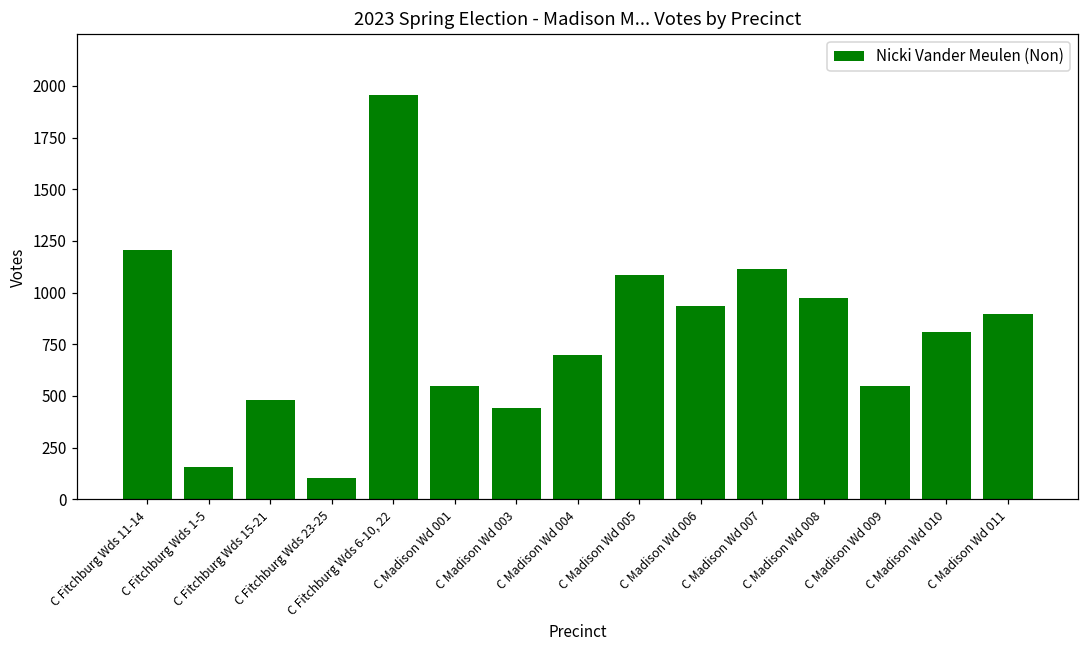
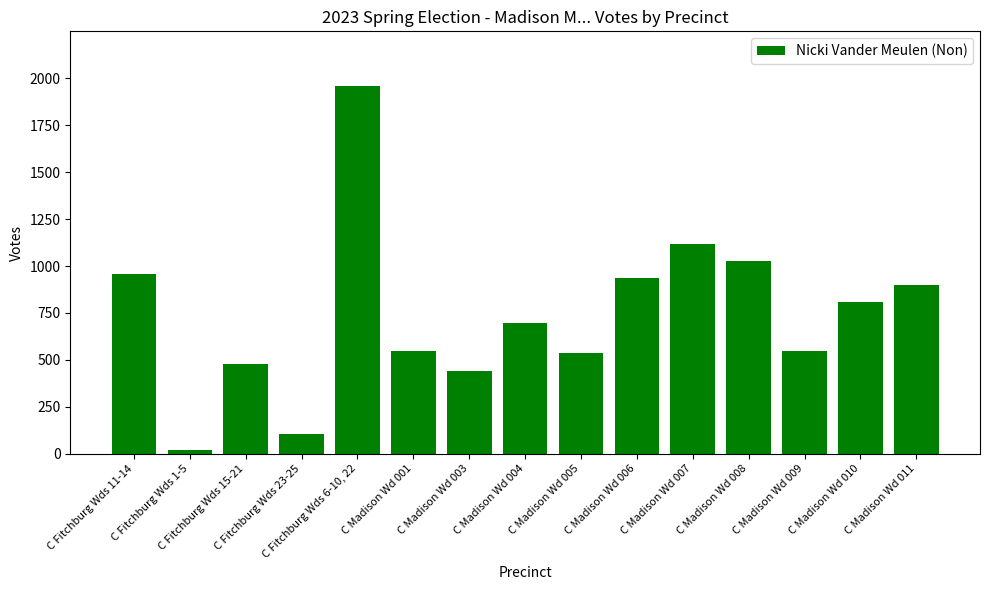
C Fitchburg Wds 11-14: 1200 -> 960
C Fitchburg Wds 1-5: 160 -> 20
C Madison Wd 005: 1090 -> 540
C Madison Wd 008: 980 -> 1030
